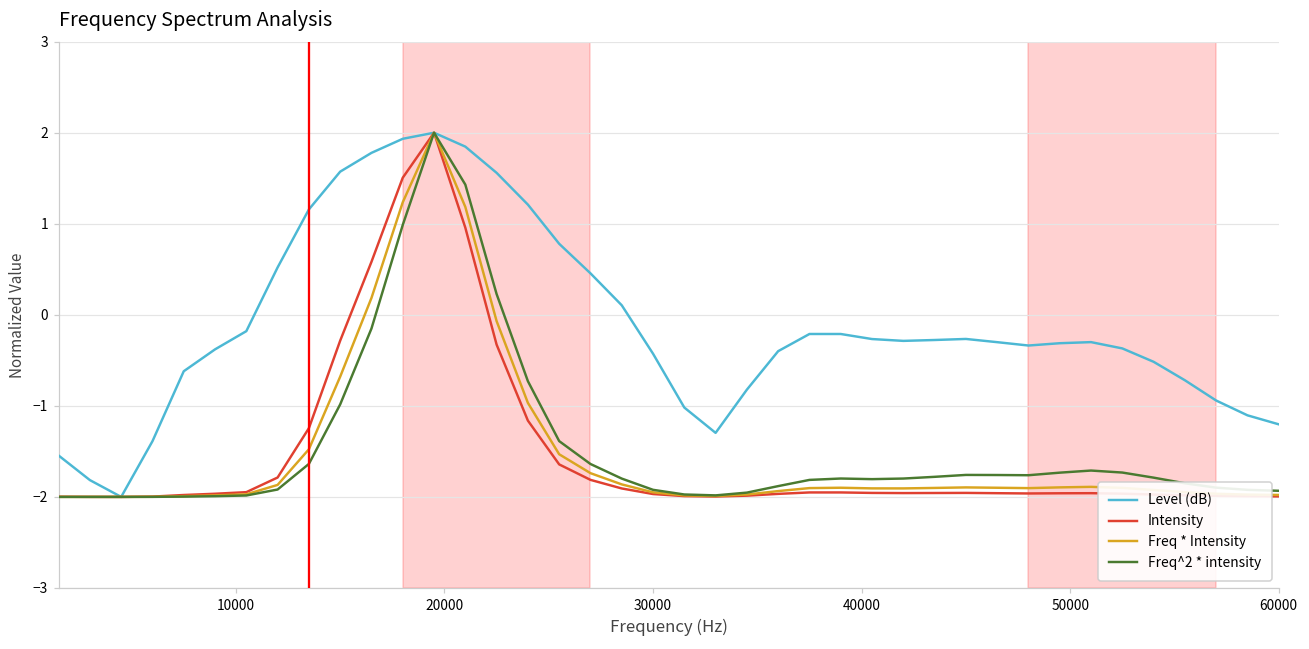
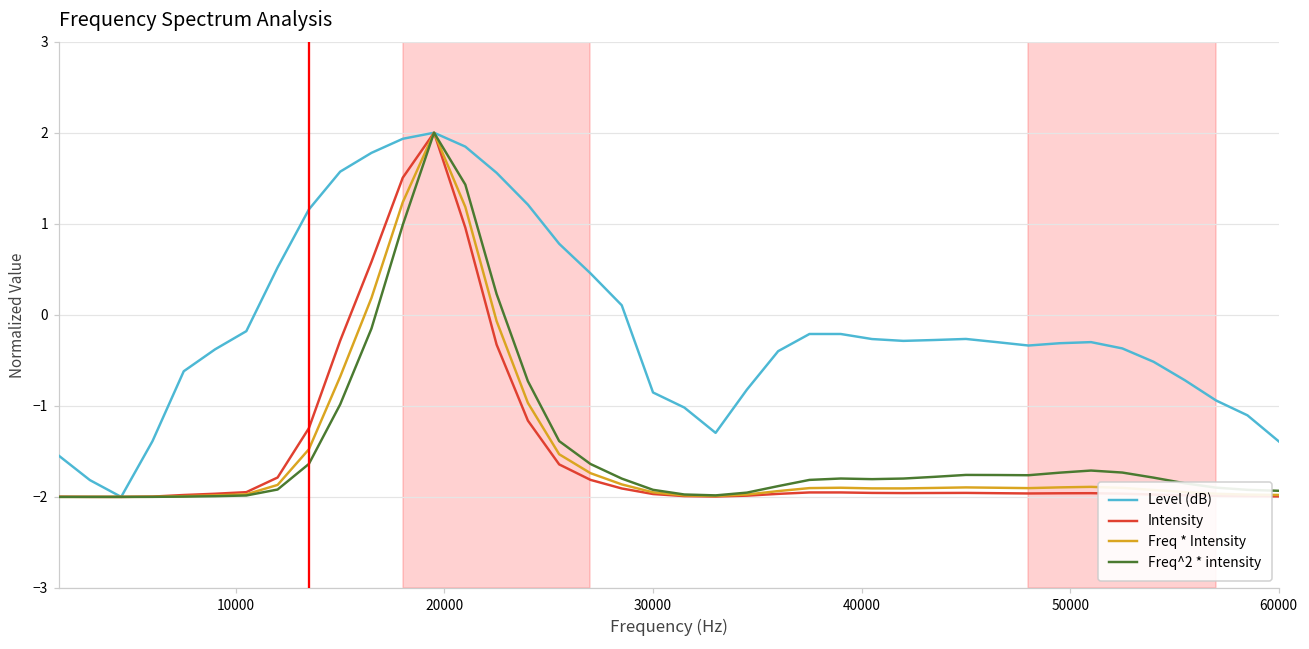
Level (dB), 30000: -0.4 -> -0.9
Level (dB), 60000: -1.2 -> -1.4
